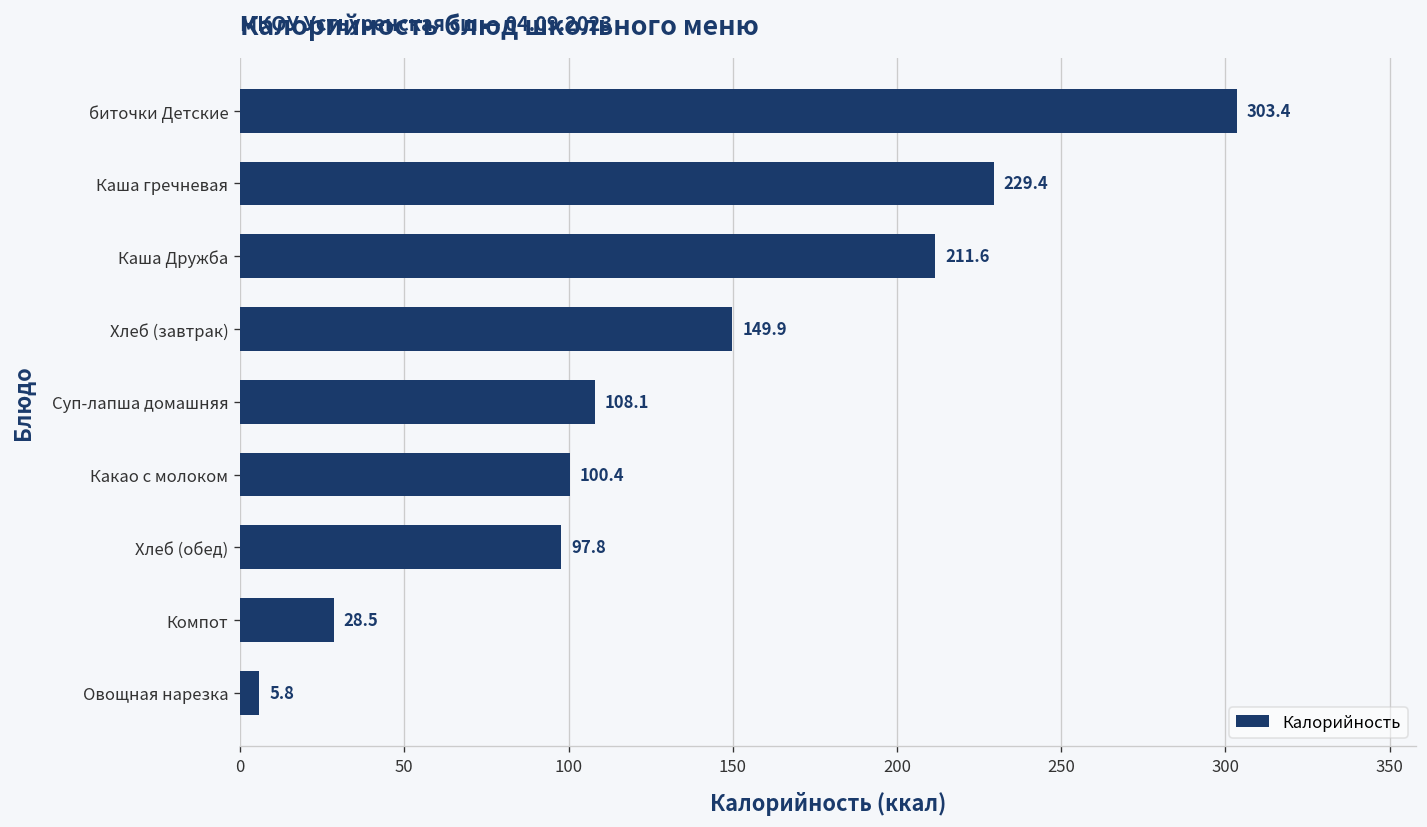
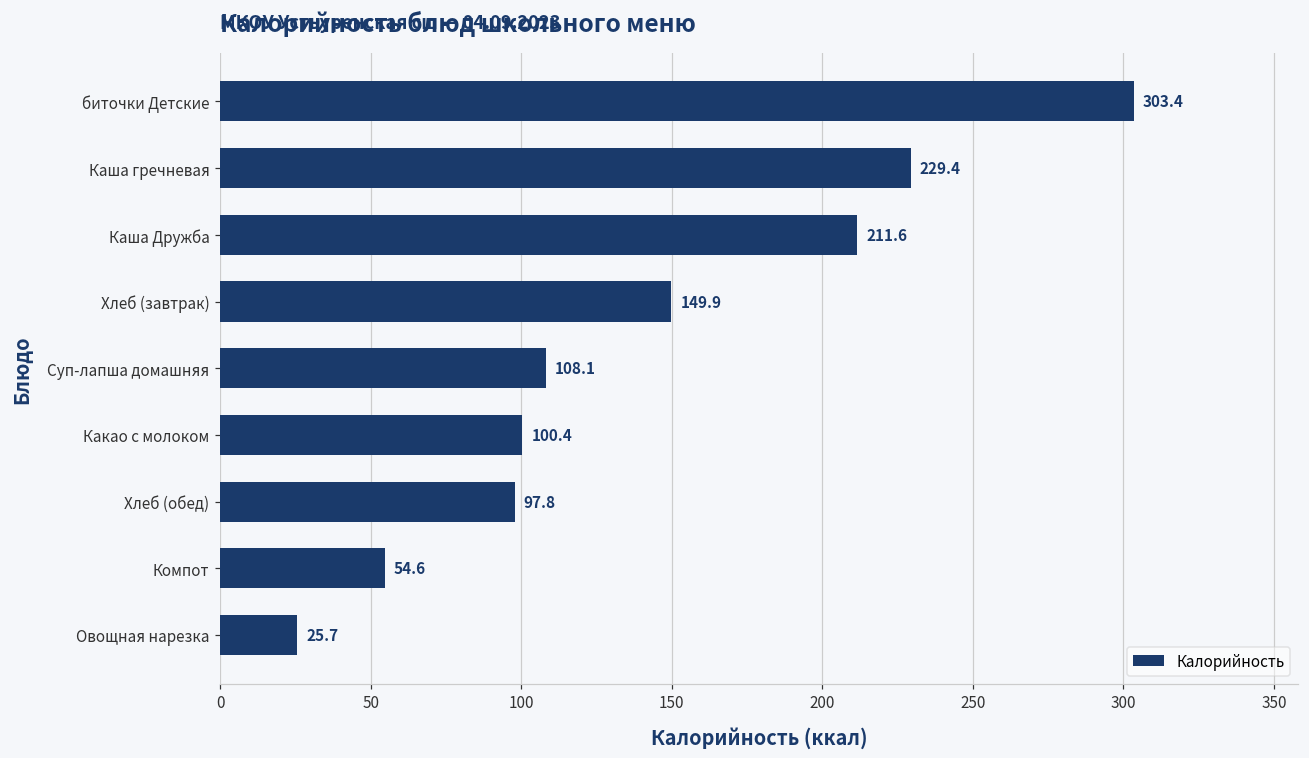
Компот: 28.5 -> 54.6
Овощная нарезка: 5.8 -> 25.7
